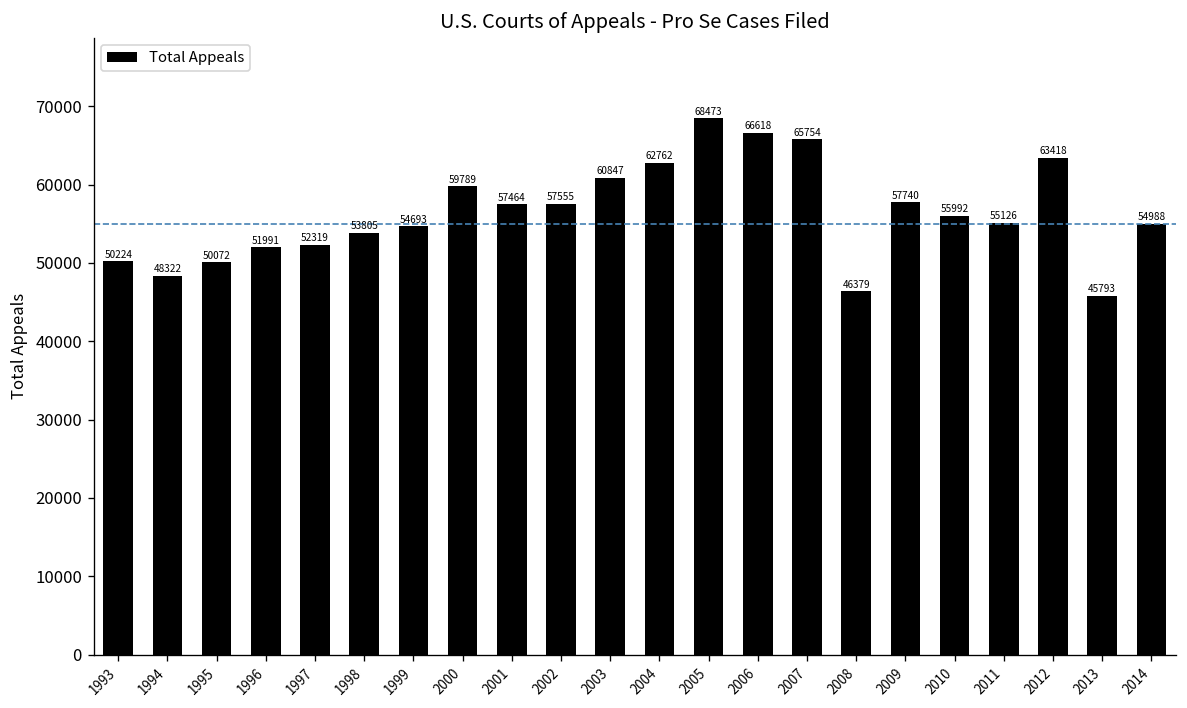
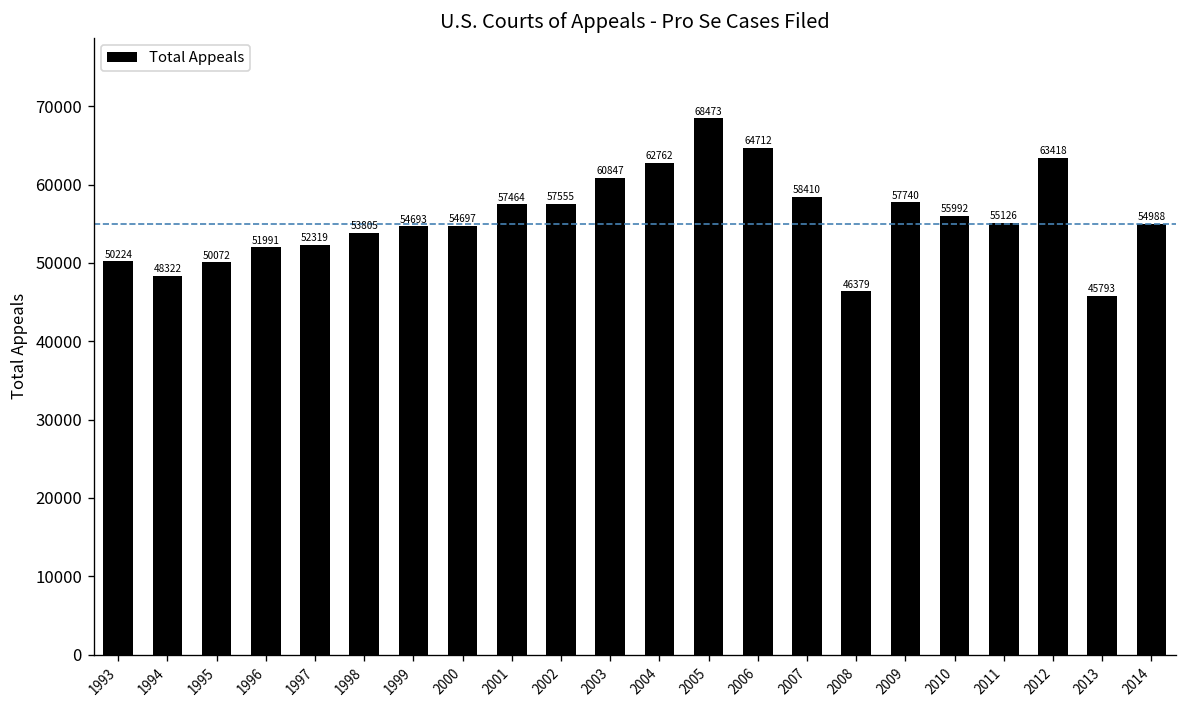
2000: 59789 -> 54697
2006: 66618 -> 64712
2007: 65754 -> 58410
